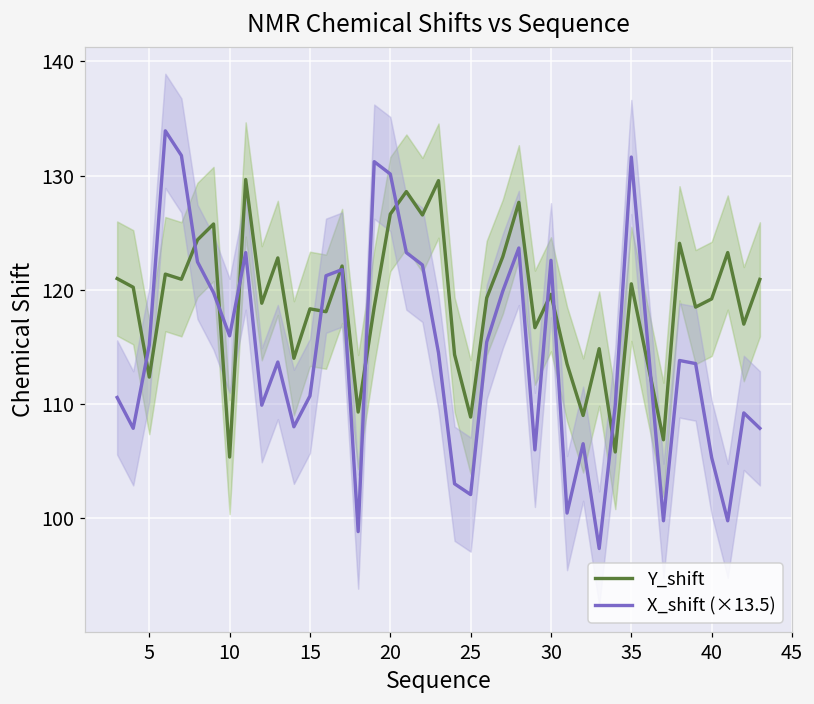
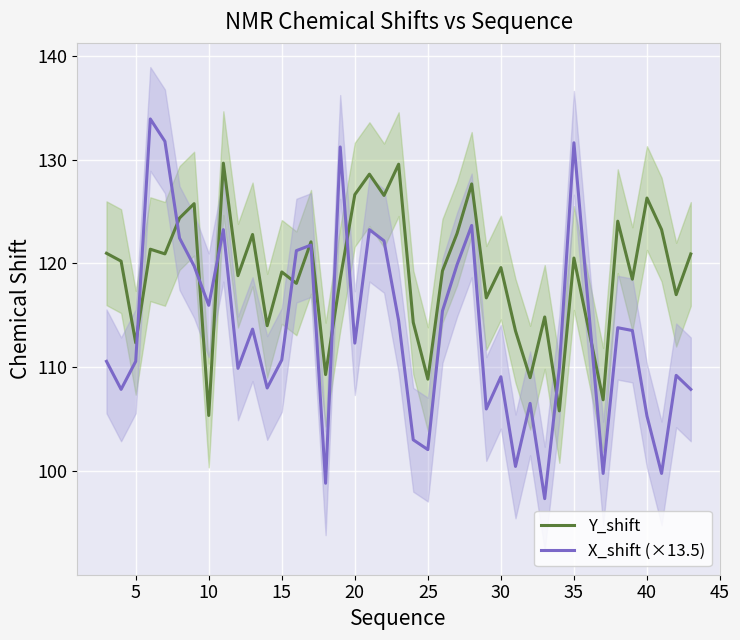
X_shift (×13.5), 5: 115.2 -> 110.6
Y_shift, 15: 118.3 -> 119.2
X_shift (×13.5), 20: 130.1 -> 112.3
X_shift (×13.5), 30: 122.6 -> 109.1
Y_shift, 40: 119.2 -> 126.3
